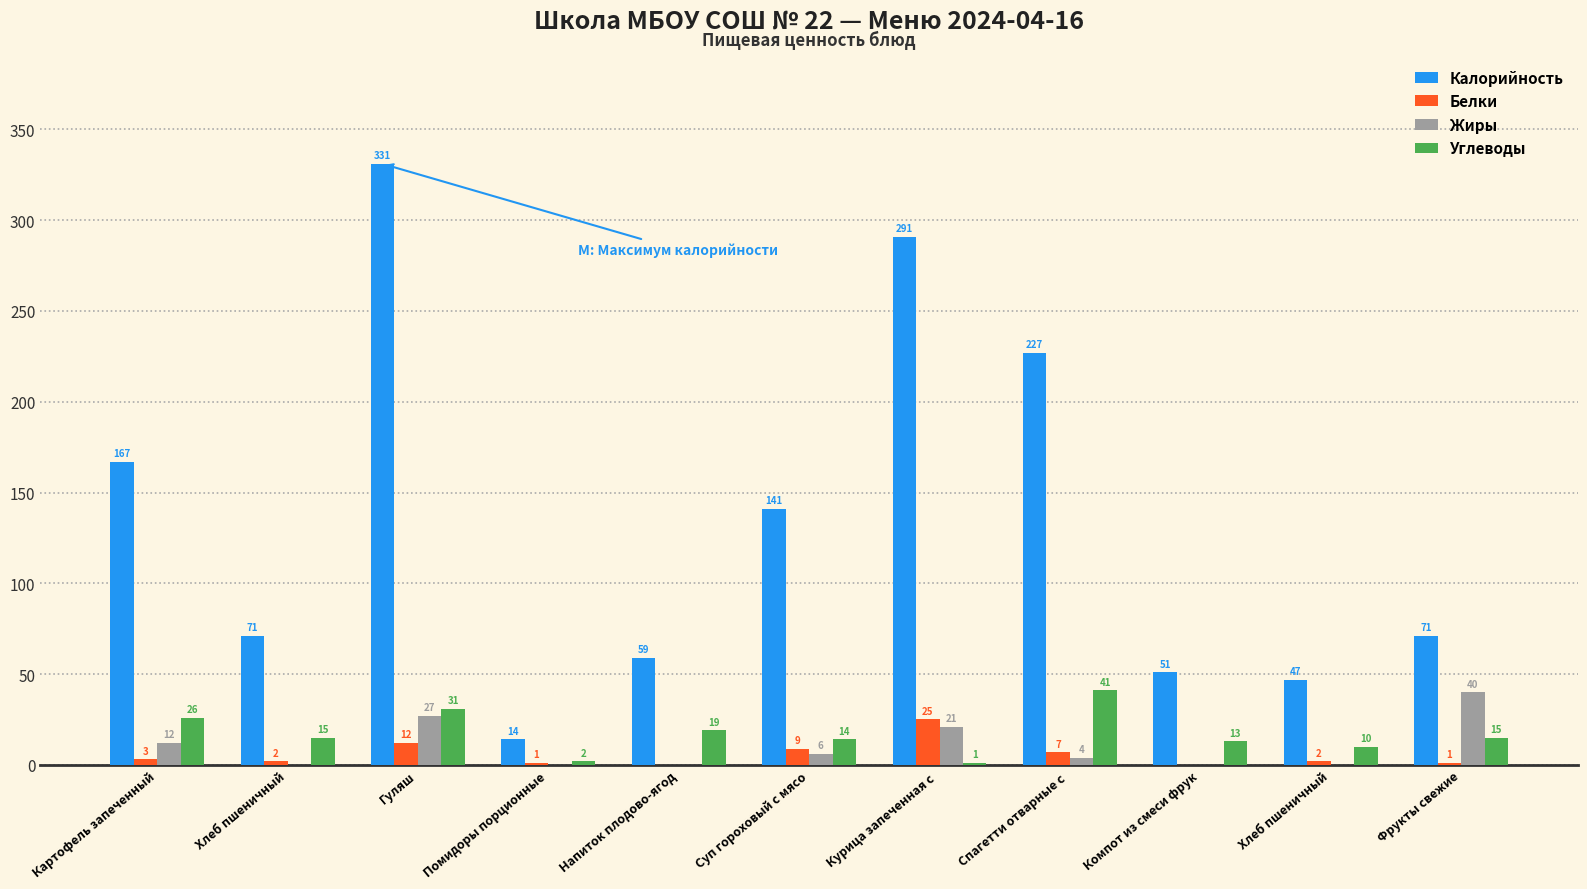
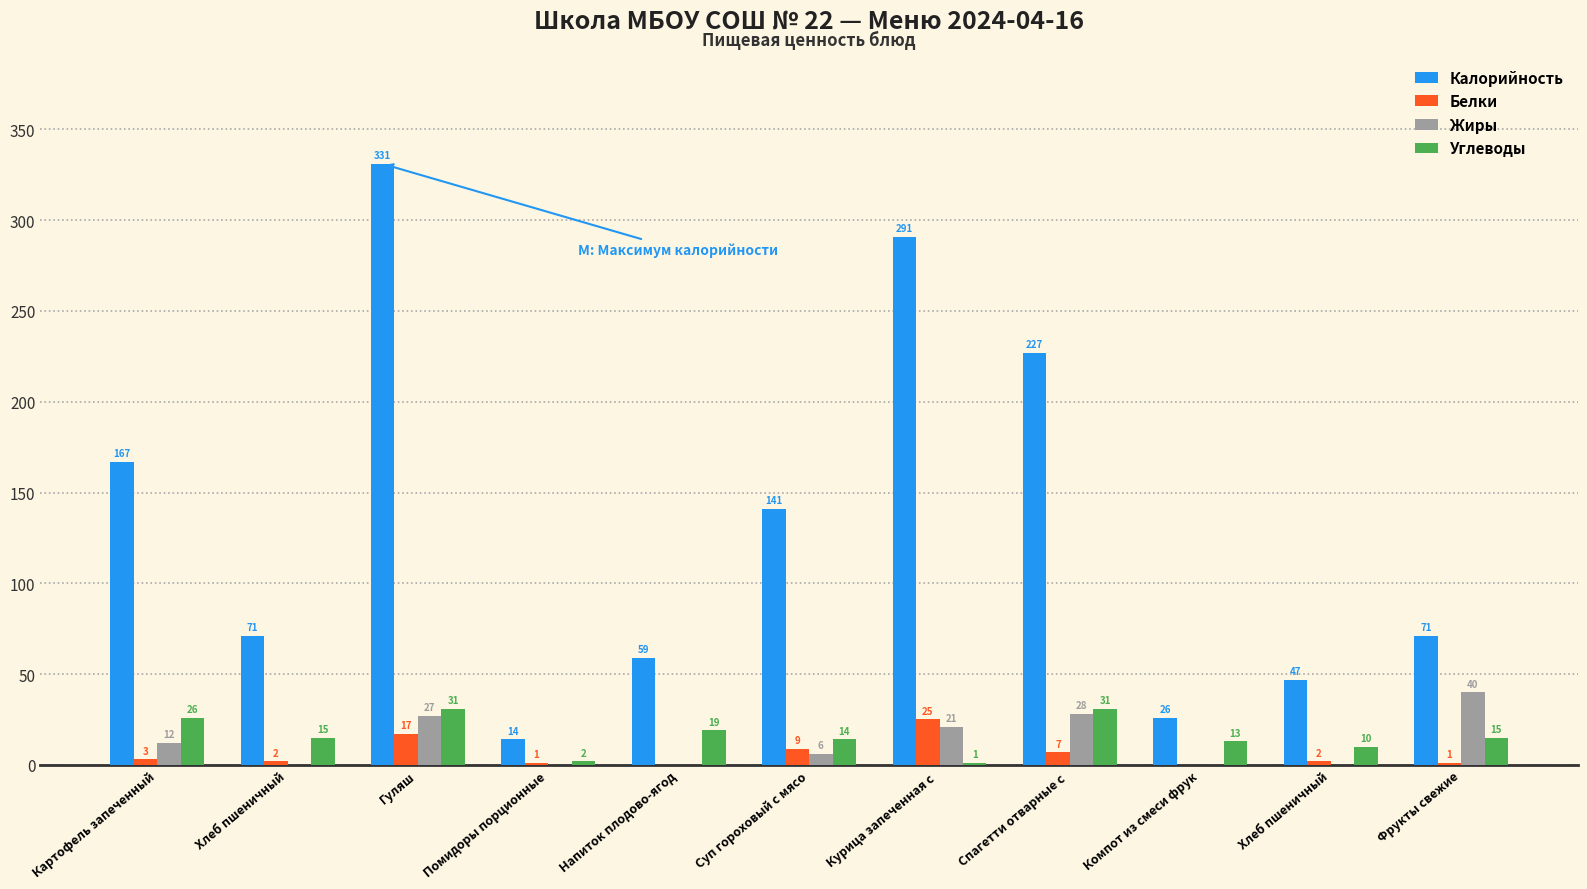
Белки, Гуляш: 12 -> 17
Жиры, Спагетти отварные с: 4 -> 28
Углеводы, Спагетти отварные с: 41 -> 31
Калорийность, Компот из смеси фрук: 51 -> 26
